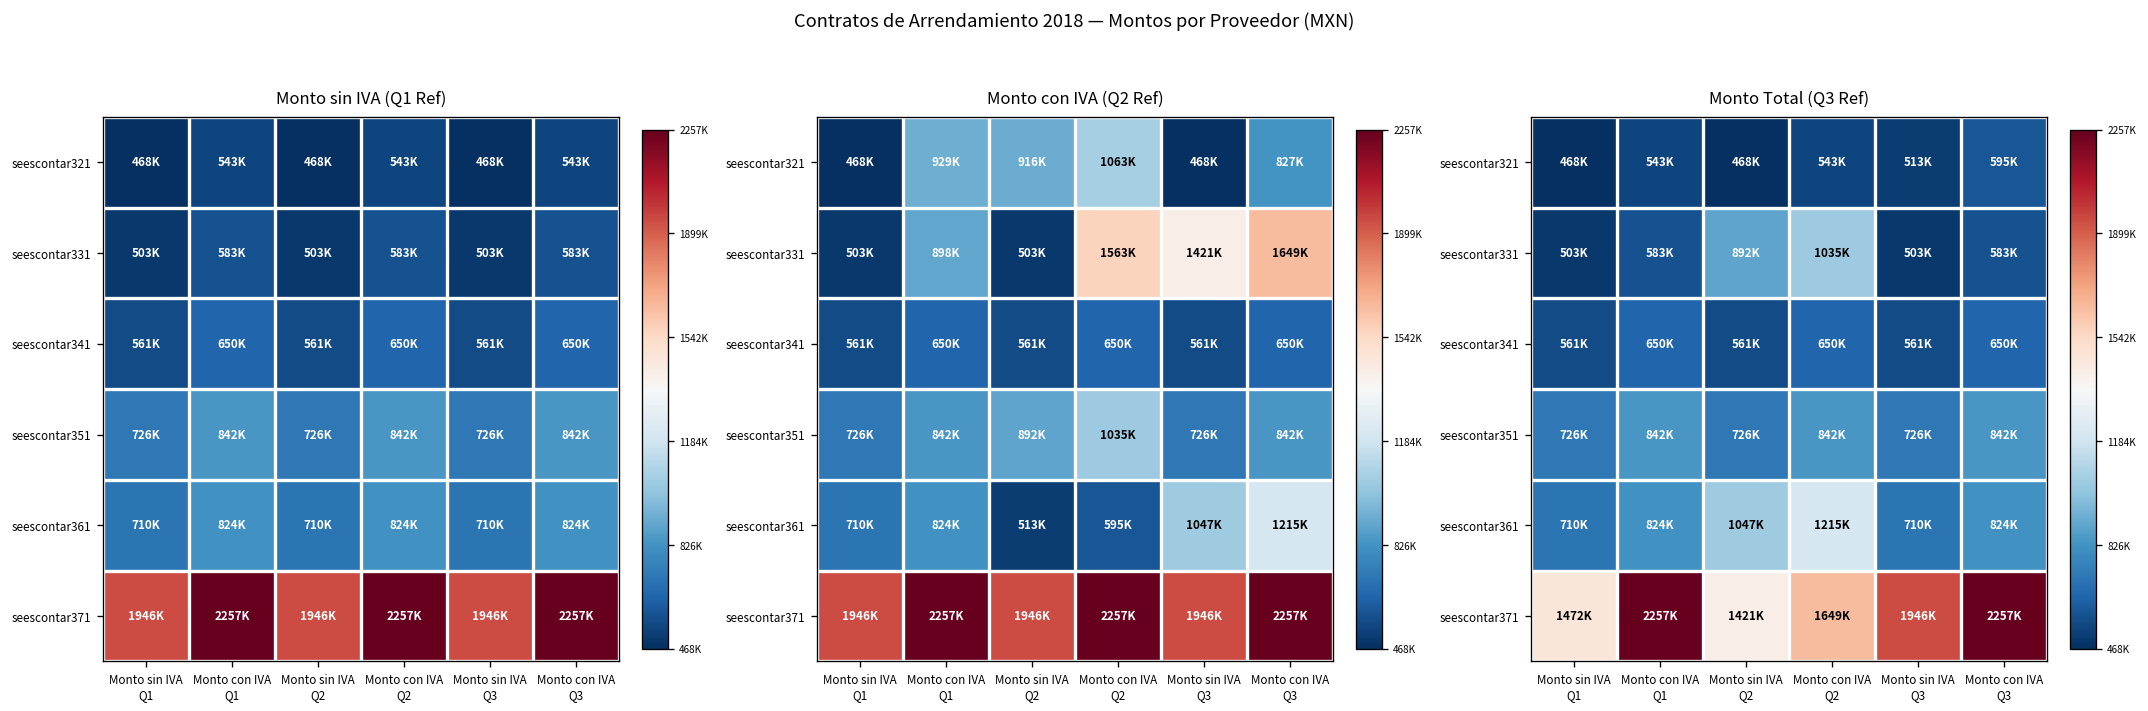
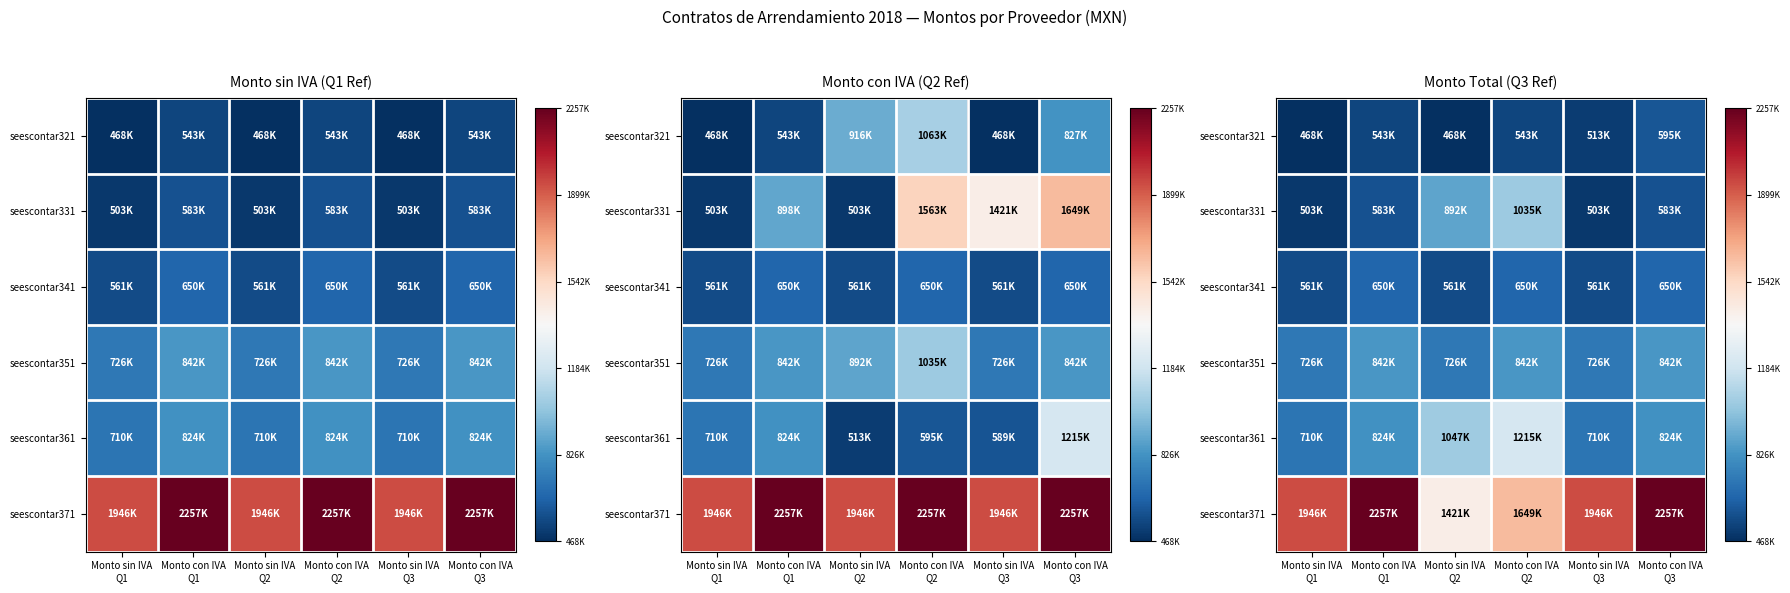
Monto con IVA (Q2 Ref), seescontar321, Monto con IVA Q1: 929K -> 543K
Monto con IVA (Q2 Ref), seescontar361, Monto sin IVA Q3: 1047K -> 589K
Monto Total (Q3 Ref), seescontar371, Monto sin IVA Q1: 1472K -> 1946K
